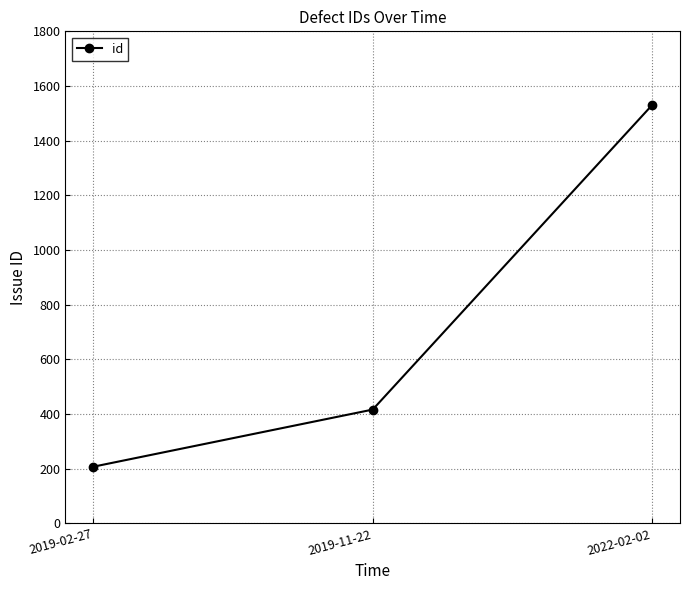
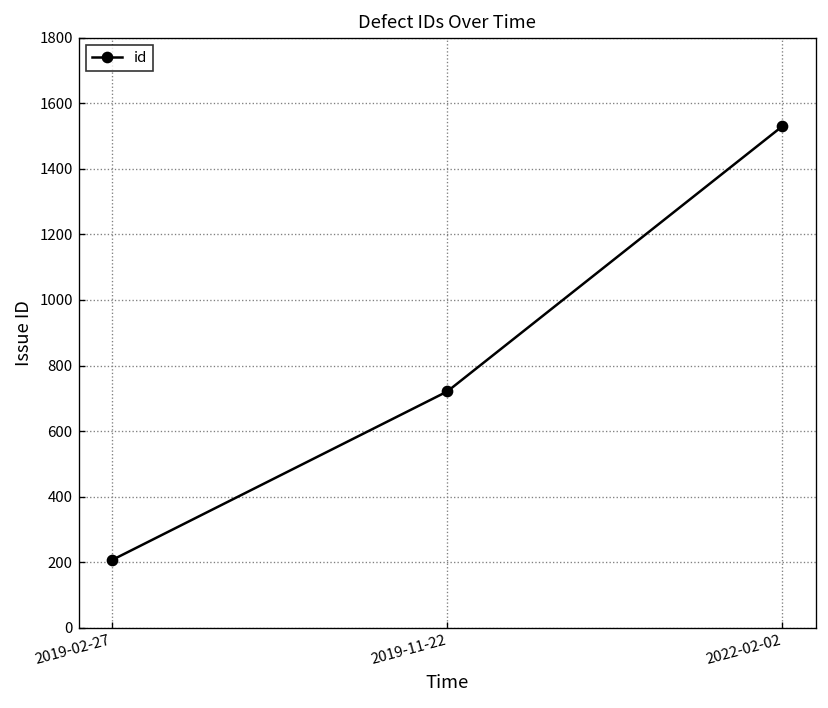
2019-11-22: 420 -> 720
